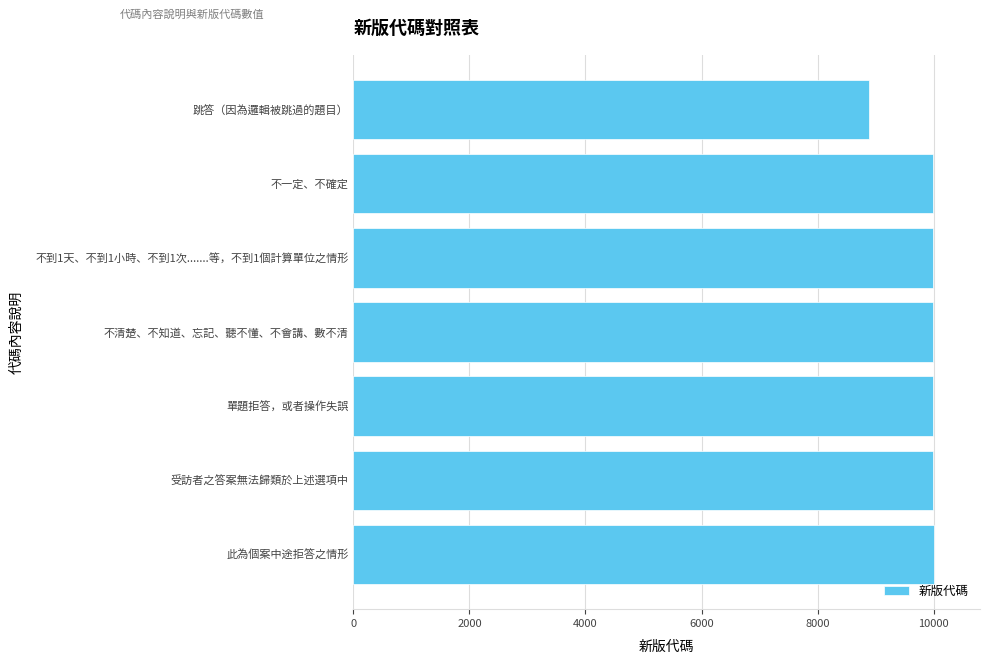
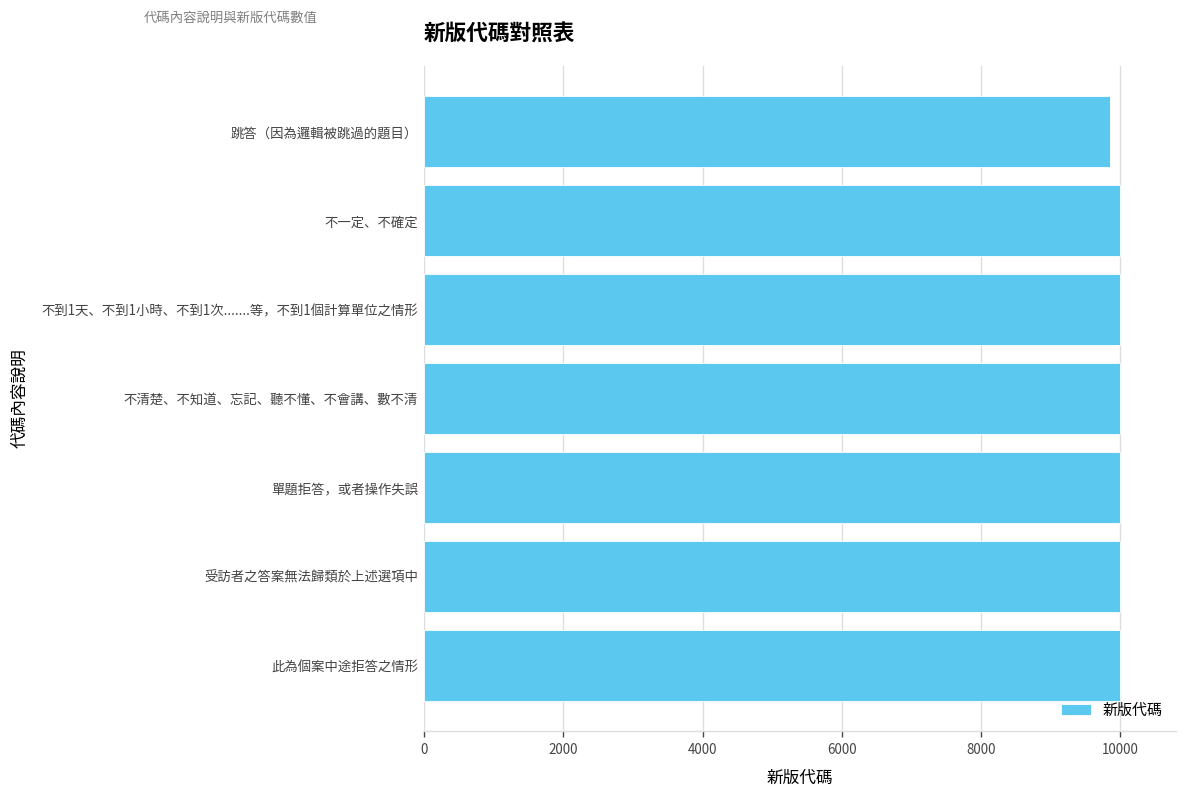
跳答（因為邏輯被跳過的題目）: 8900 -> 9900
